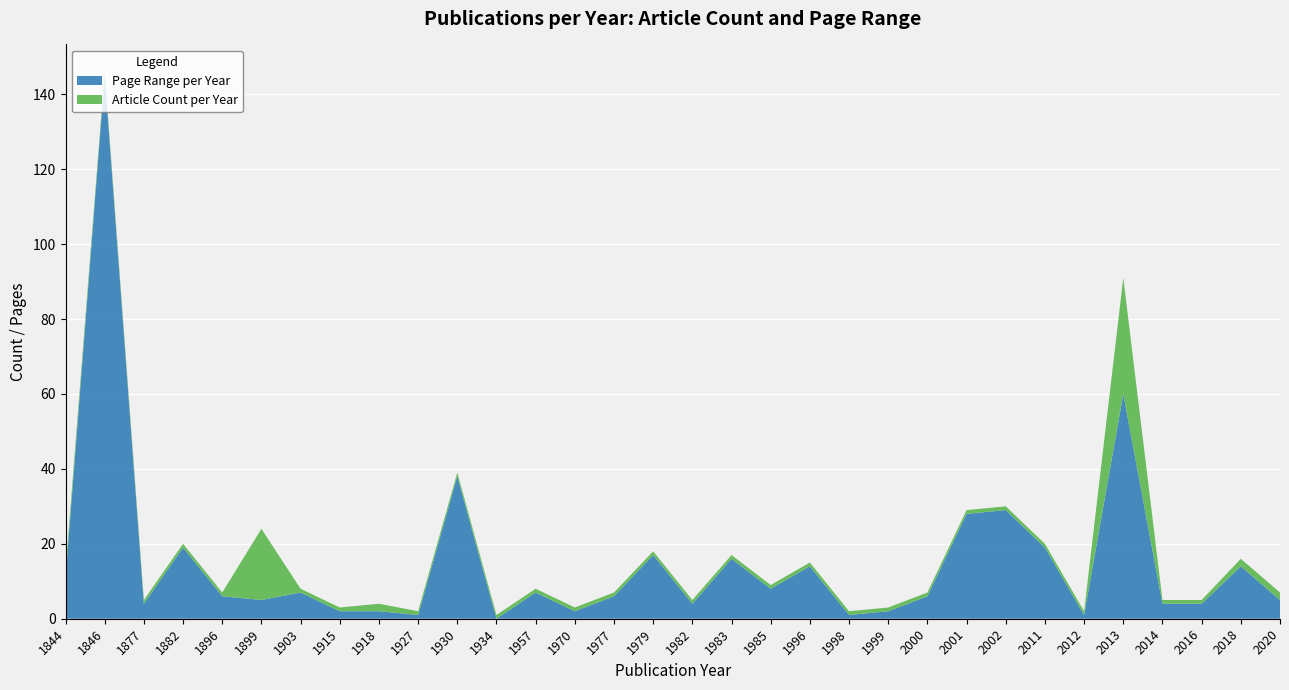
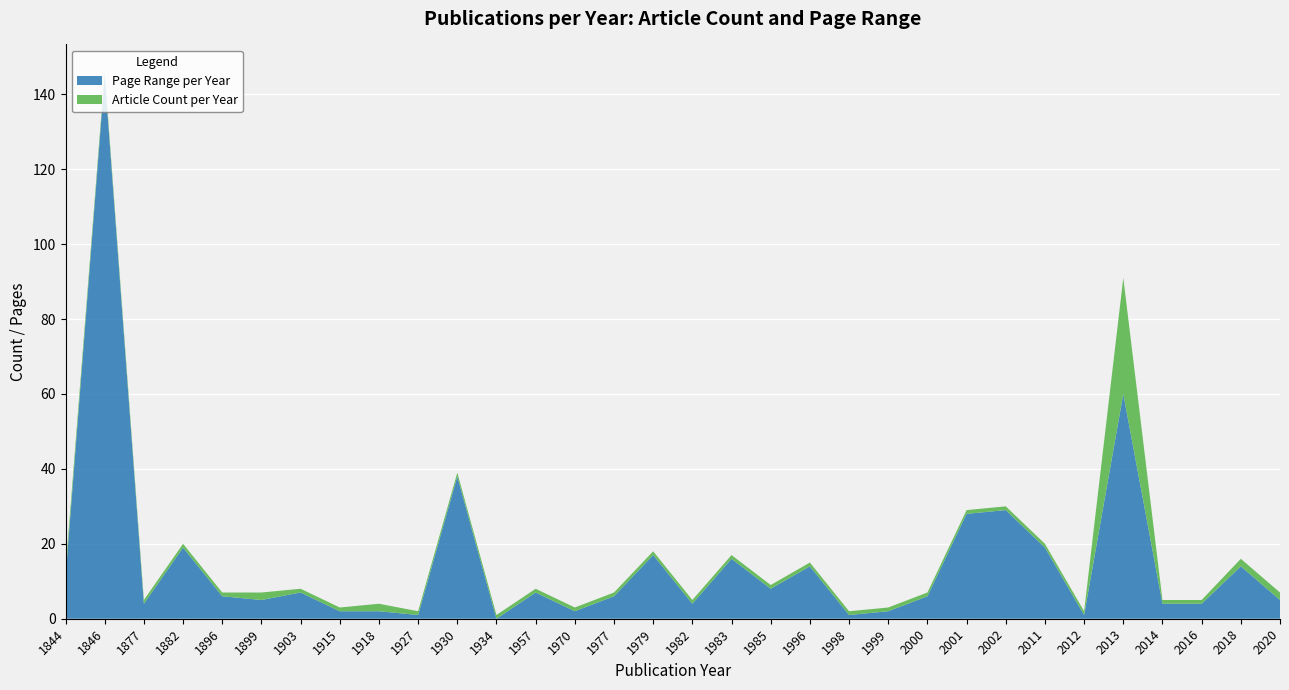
Article Count per Year, 1899: 19 -> 2
